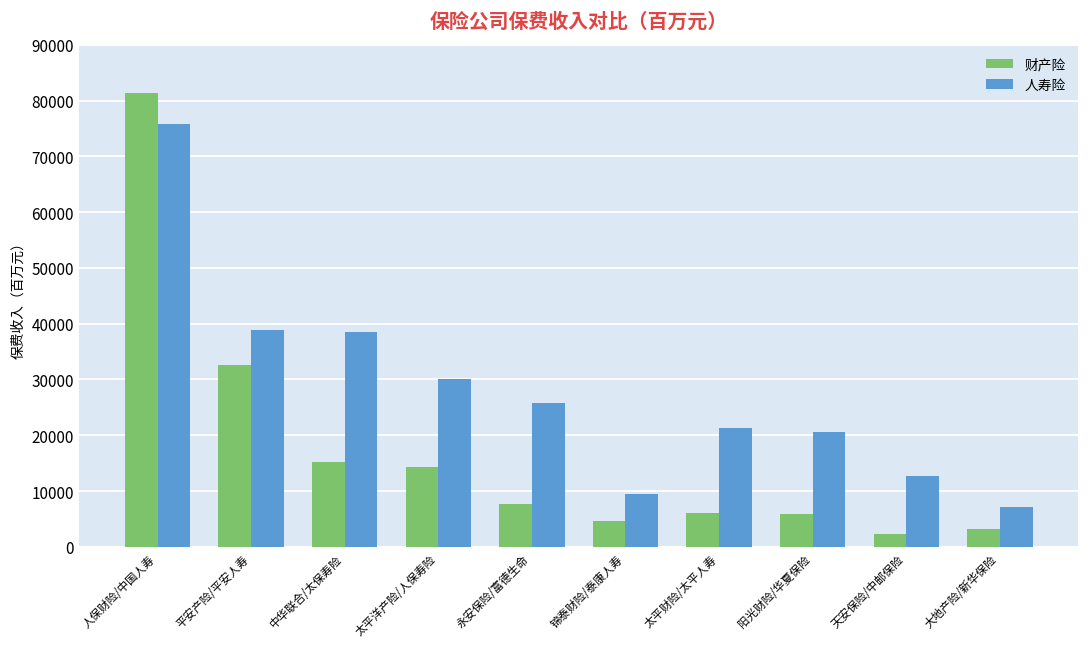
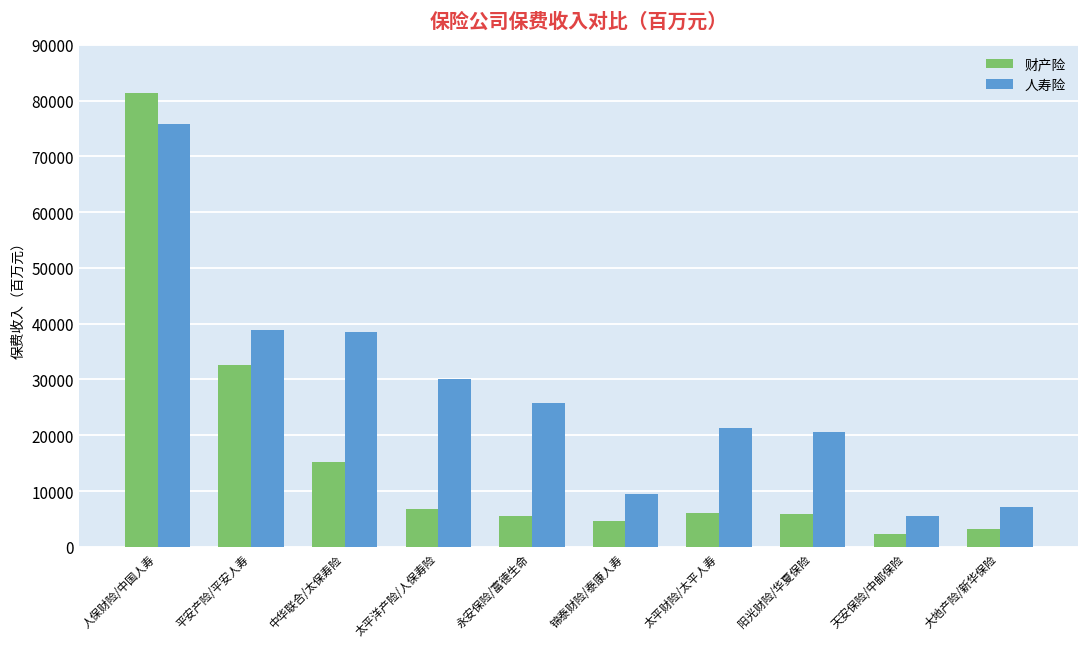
财产险, 太平洋产险/人保寿险: 14000 -> 7000
财产险, 永安保险/富德生命: 8000 -> 6000
人寿险, 天安保险/中邮保险: 13000 -> 5000
